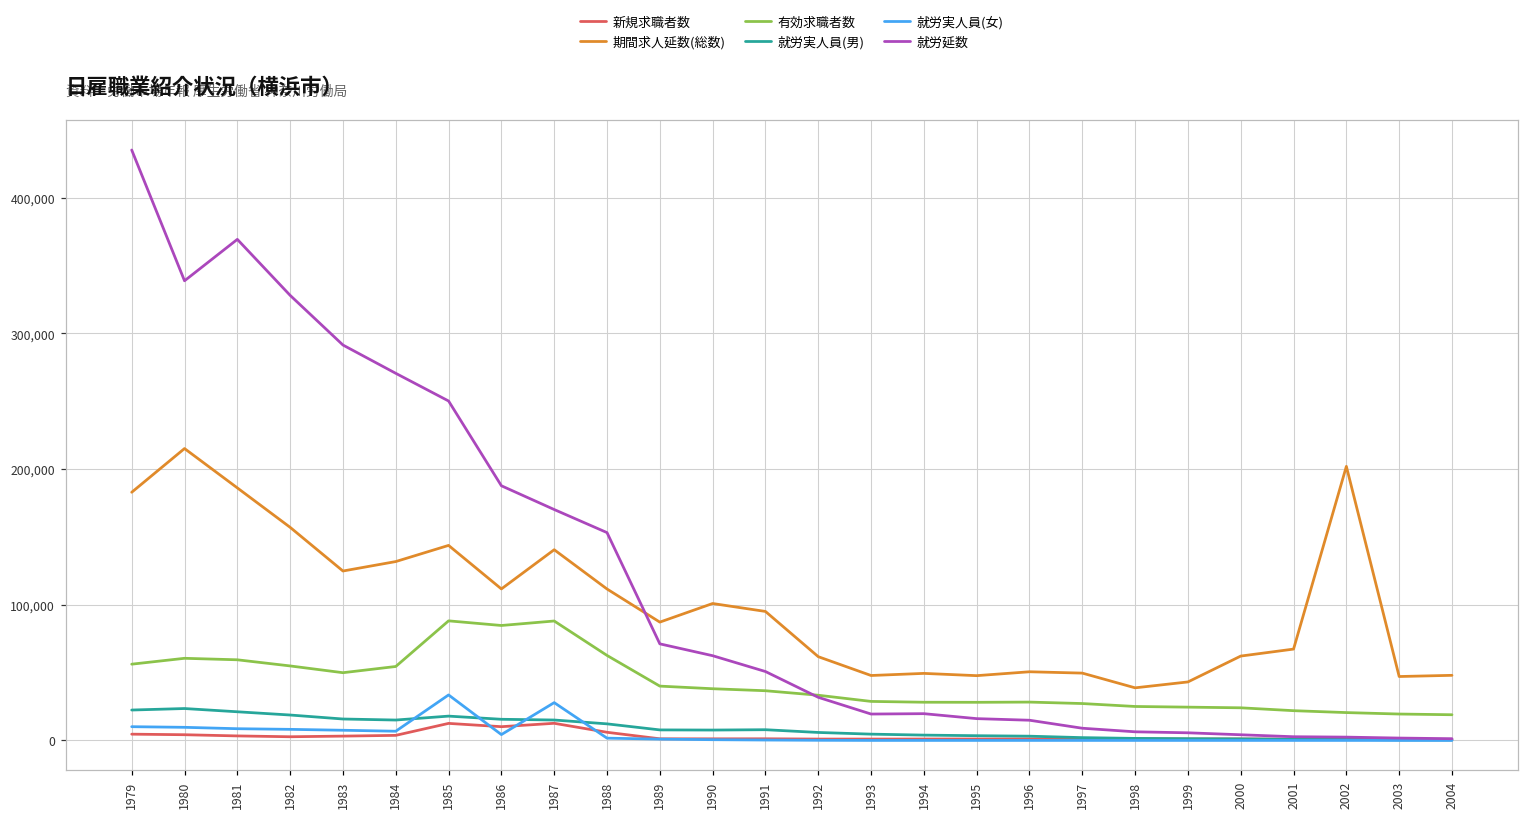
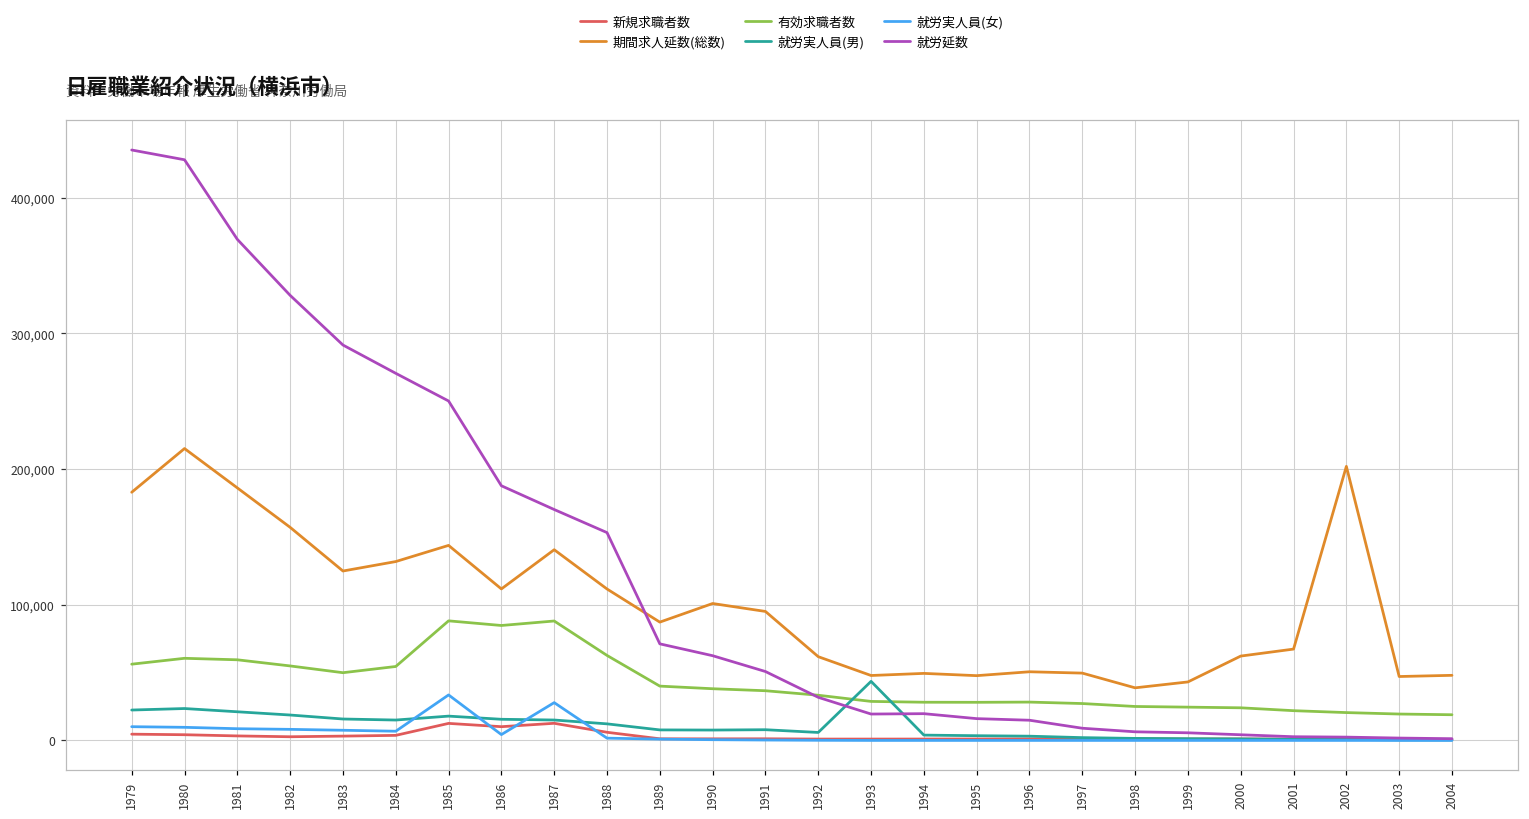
就労延数, 1980: 339,000 -> 428,000
就労実人員(男), 1993: 5,000 -> 44,000
